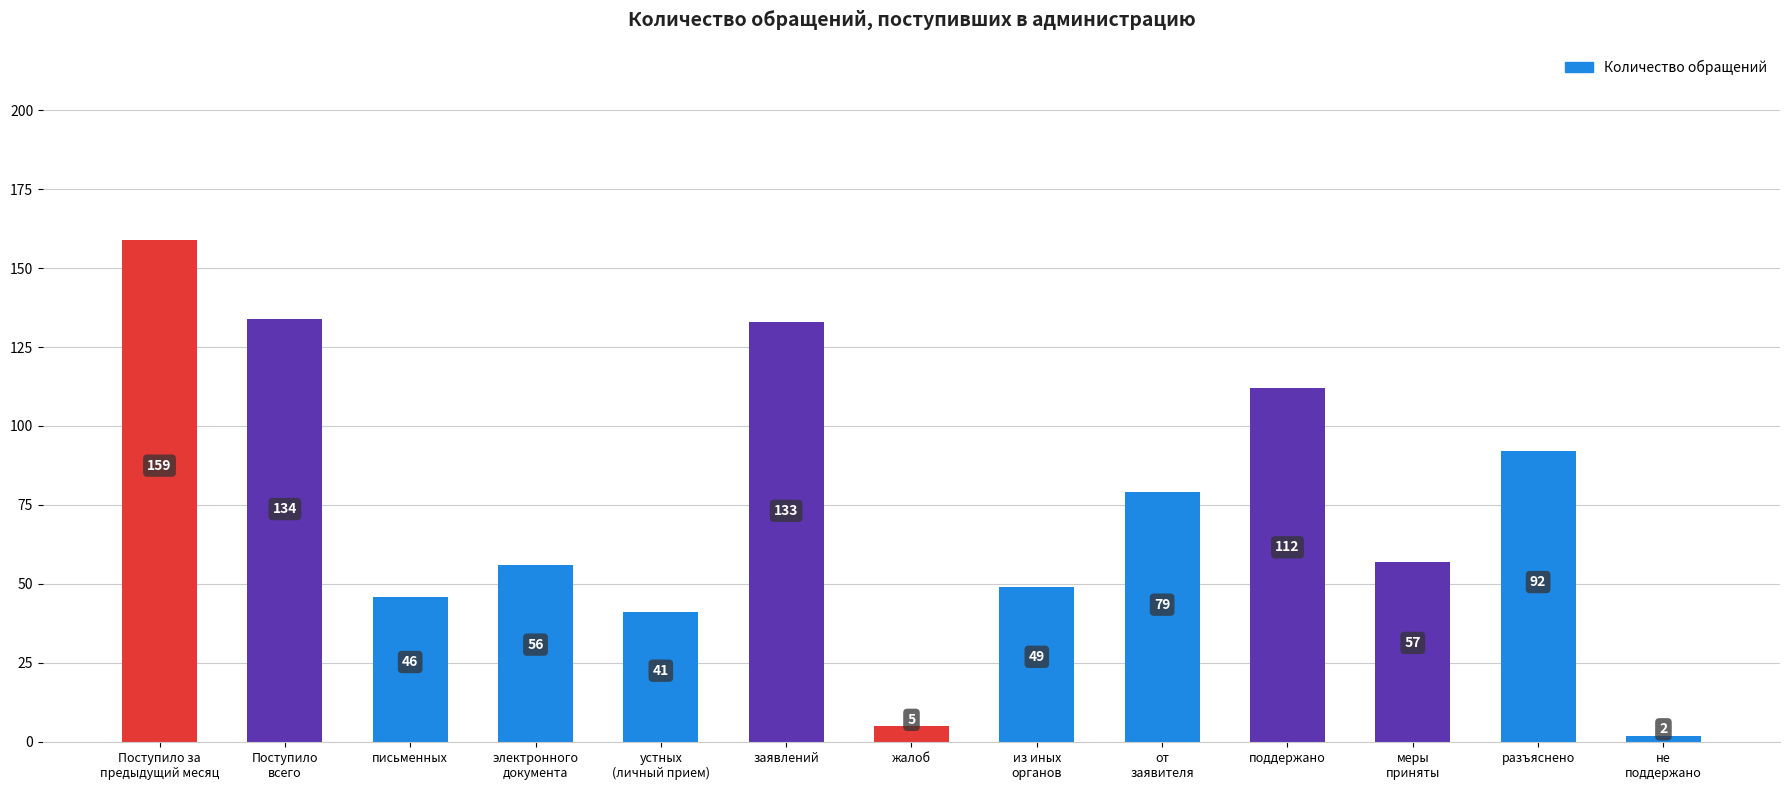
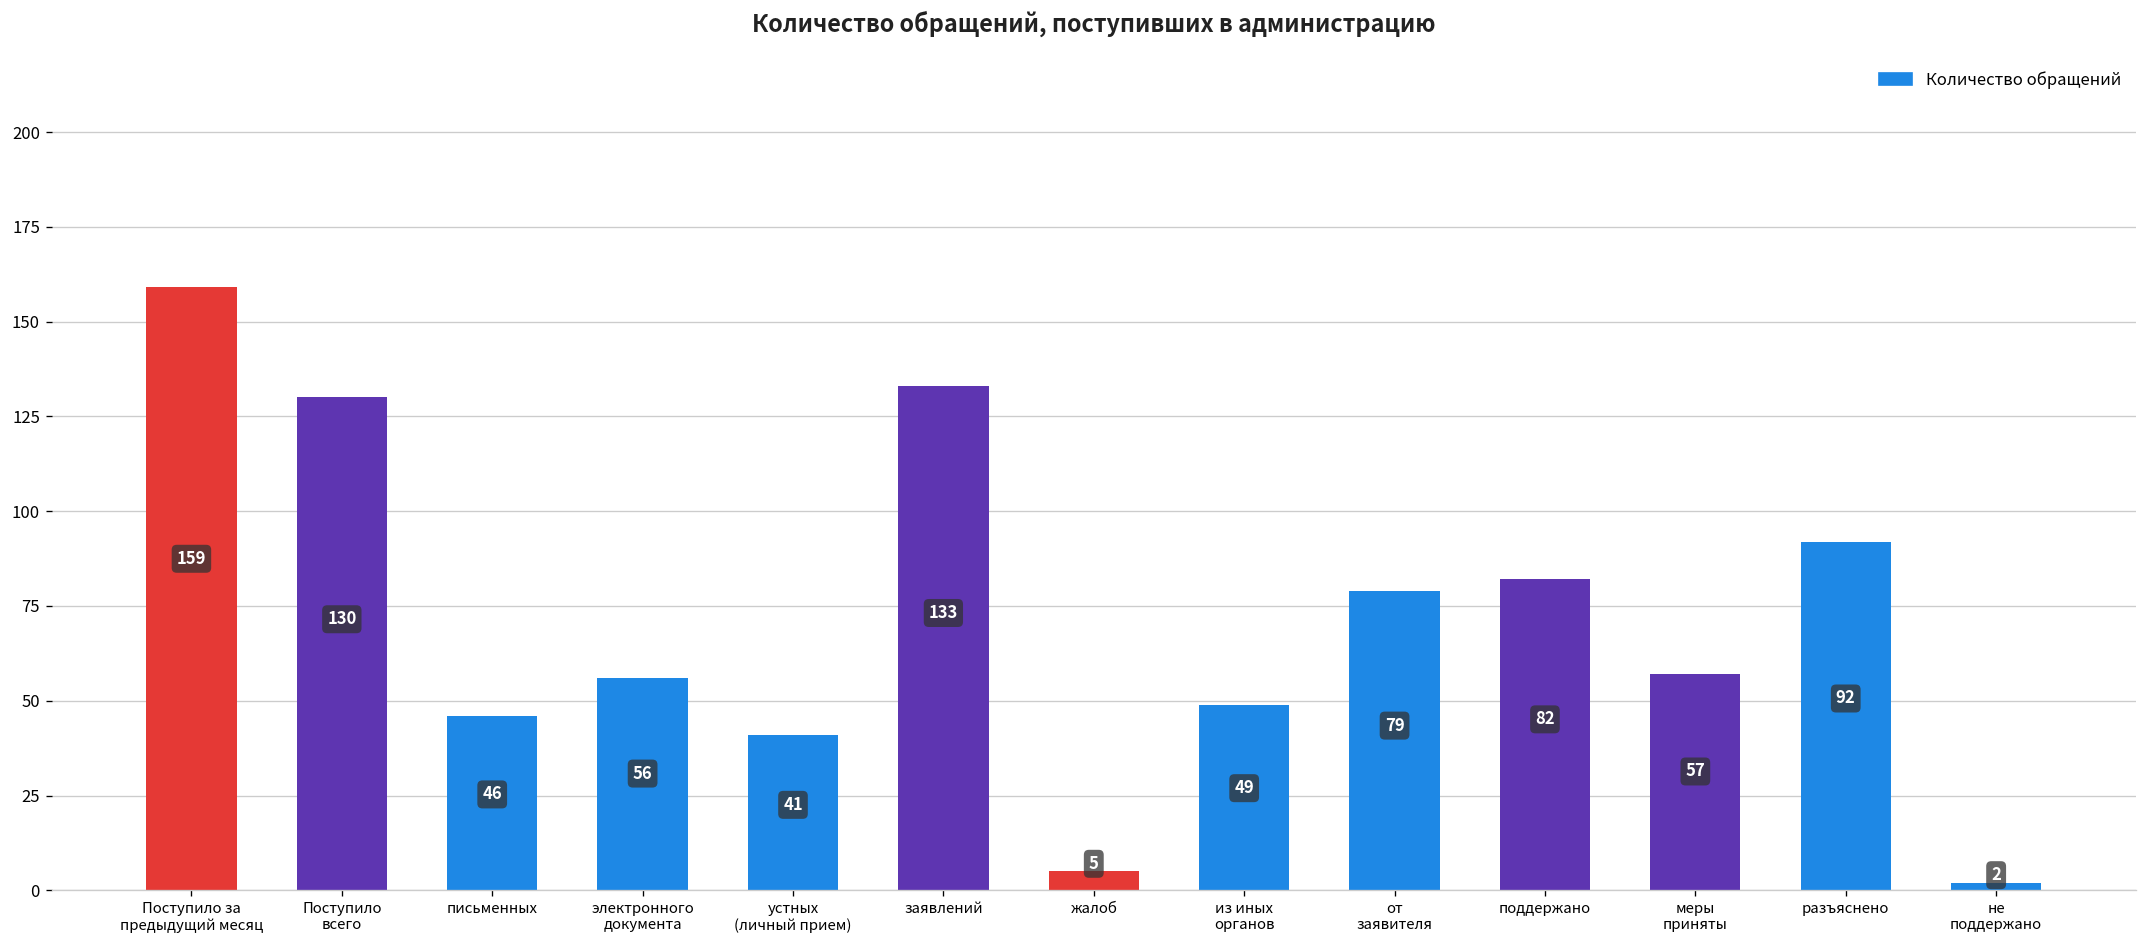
Поступило всего: 134 -> 130
поддержано: 112 -> 82
